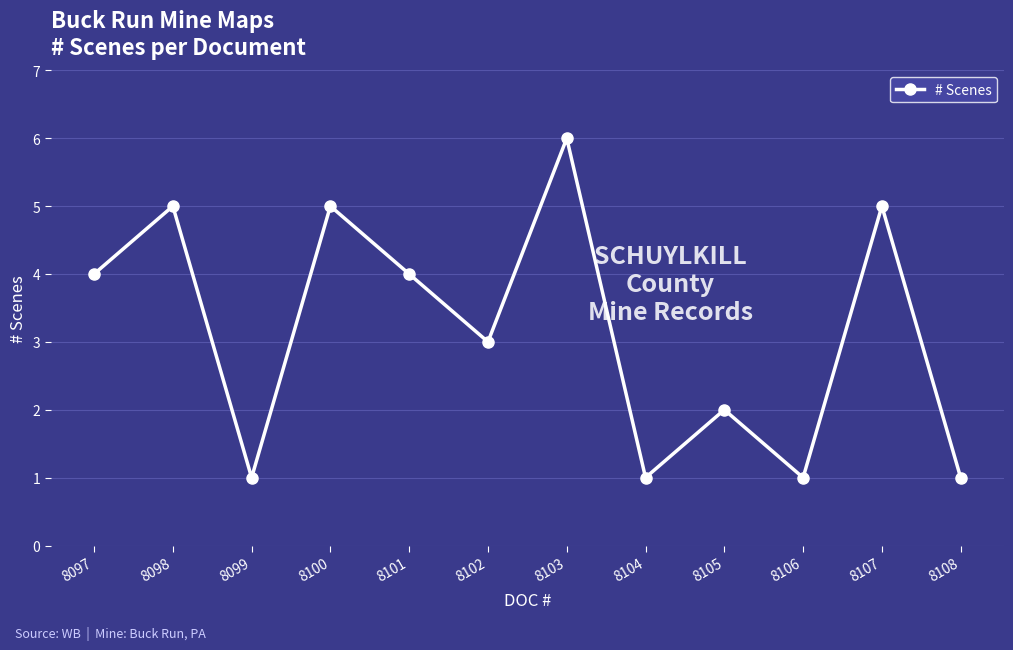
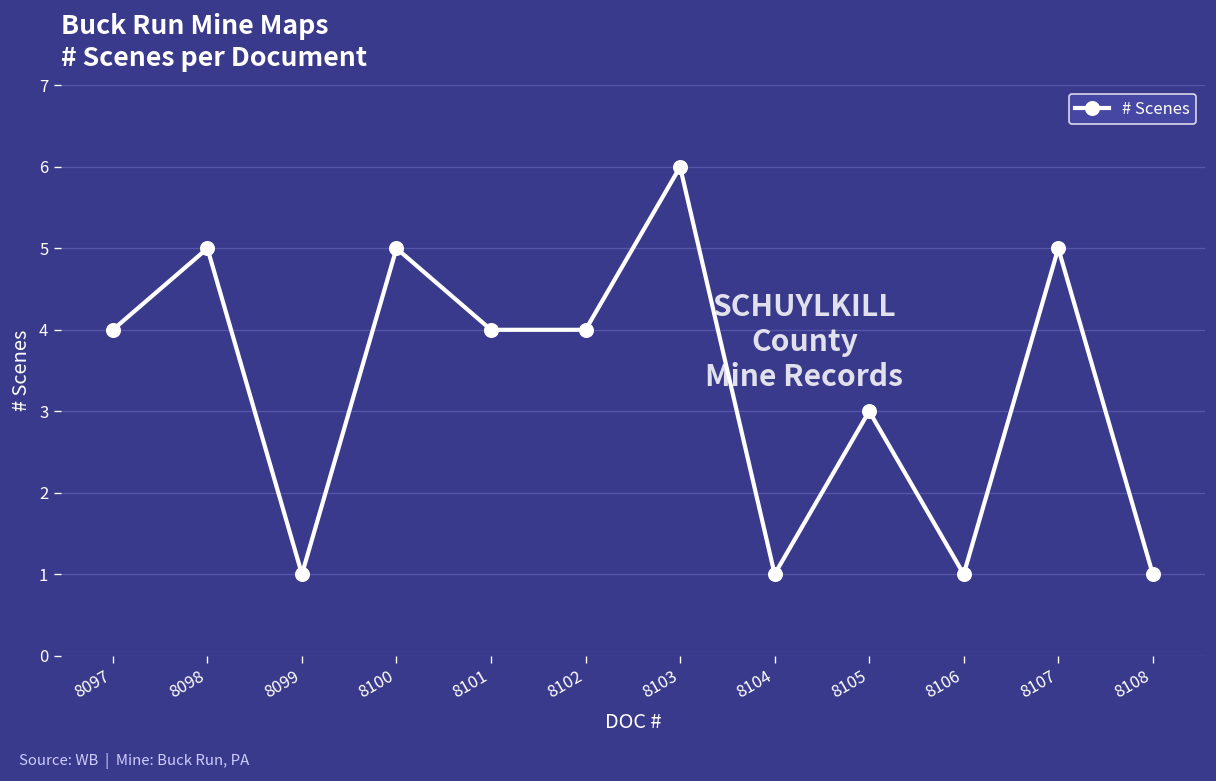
8102: 3 -> 4
8105: 2 -> 3
